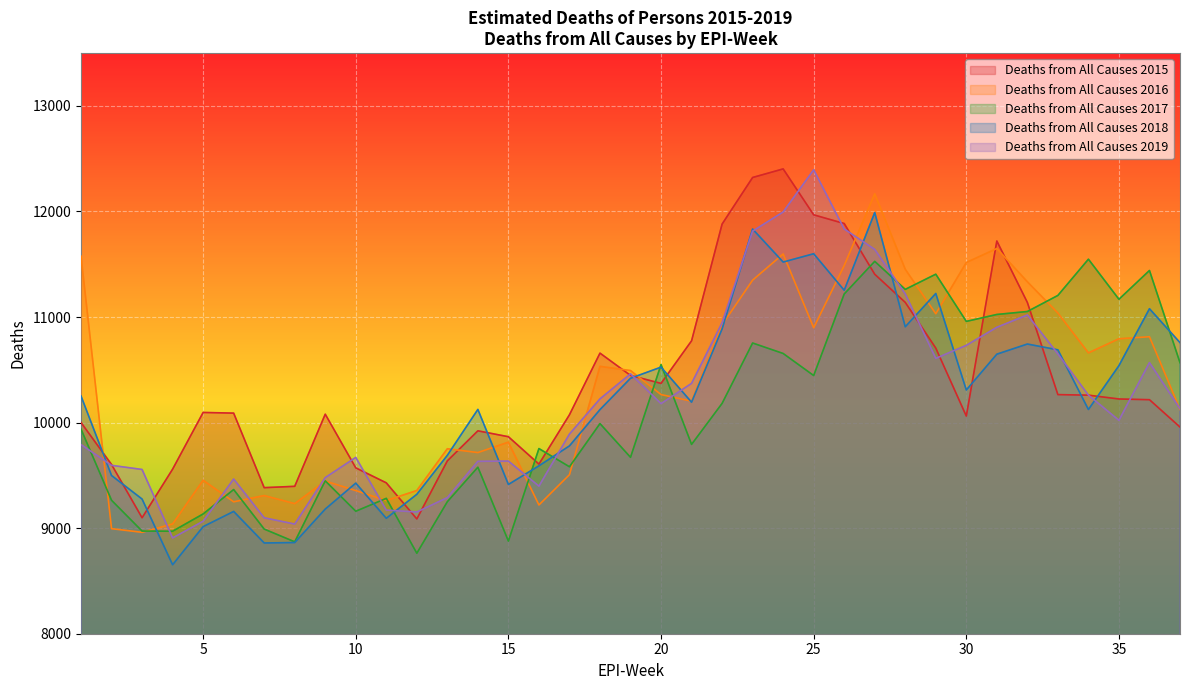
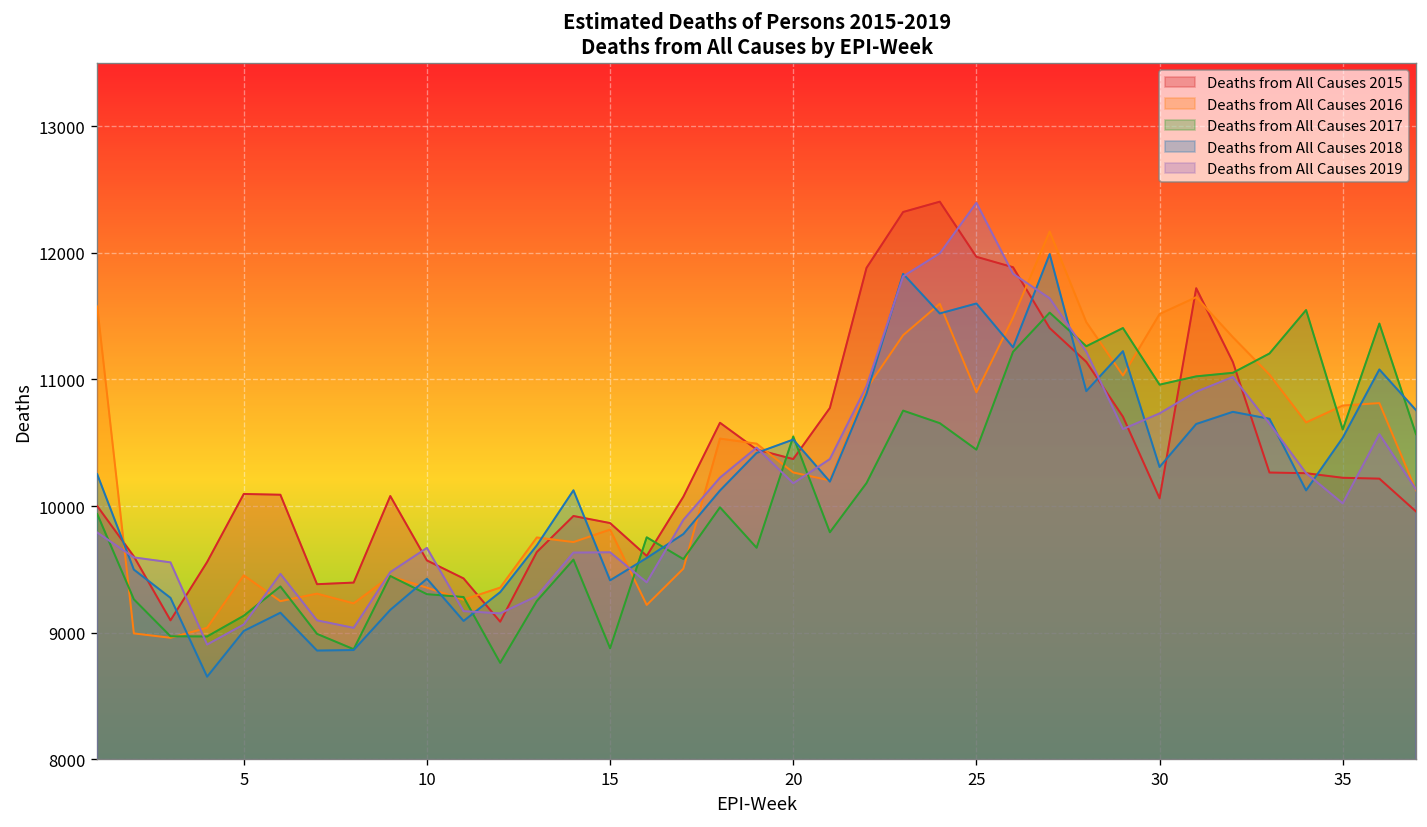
Deaths from All Causes 2017, 10: 9160 -> 9300
Deaths from All Causes 2017, 35: 11170 -> 10600
